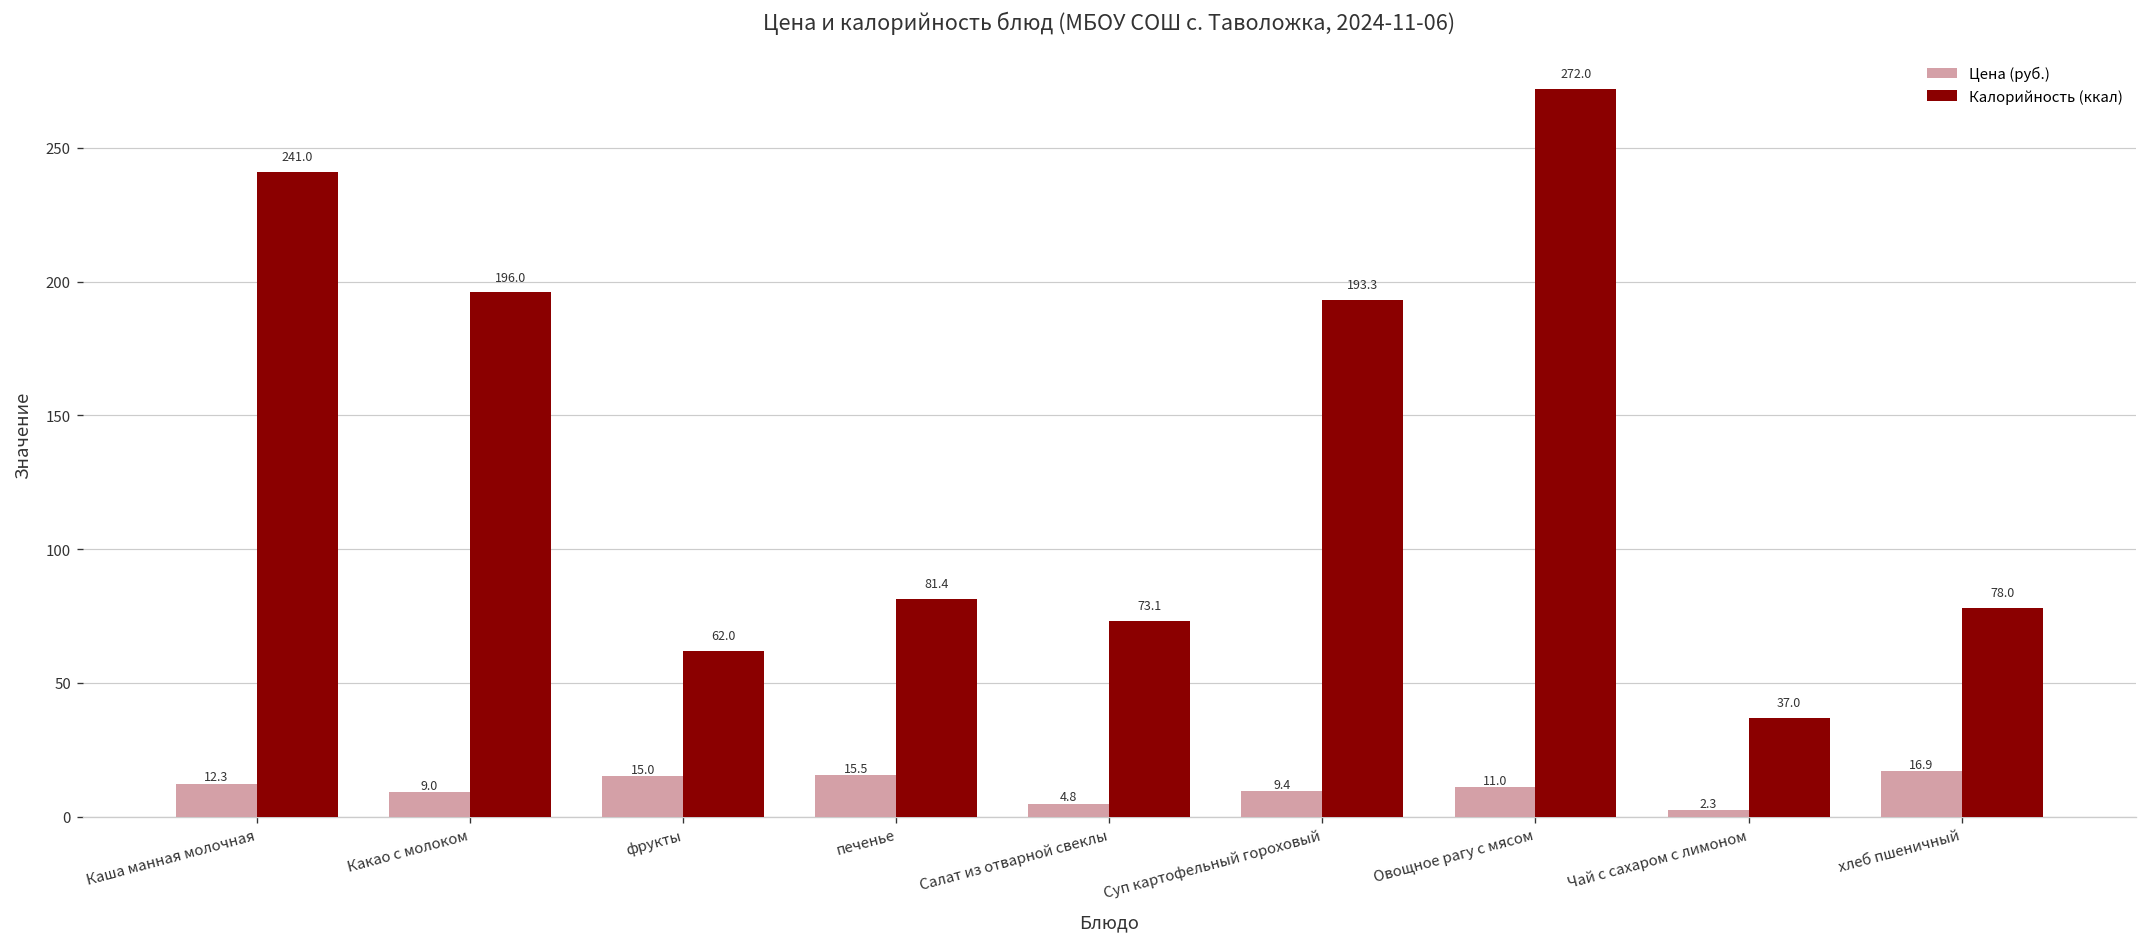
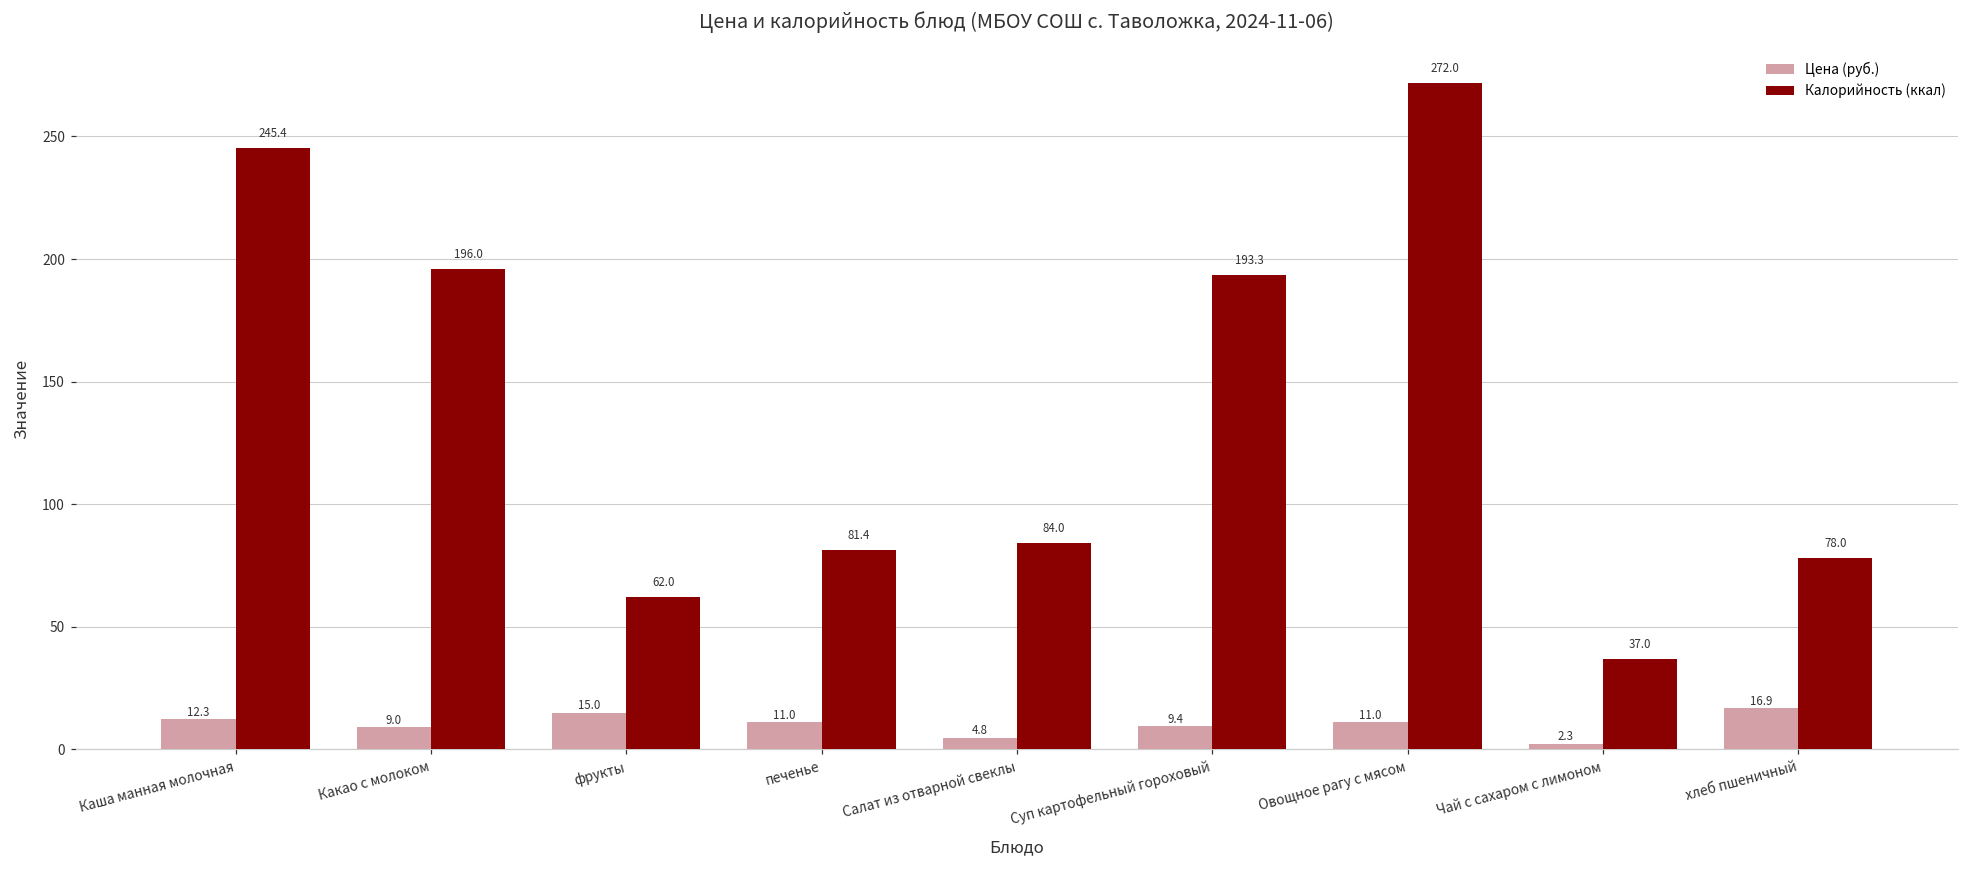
Калорийность (ккал), Каша манная молочная: 241.0 -> 245.4
Цена (руб.), печенье: 15.5 -> 11.0
Калорийность (ккал), Салат из отварной свеклы: 73.1 -> 84.0
